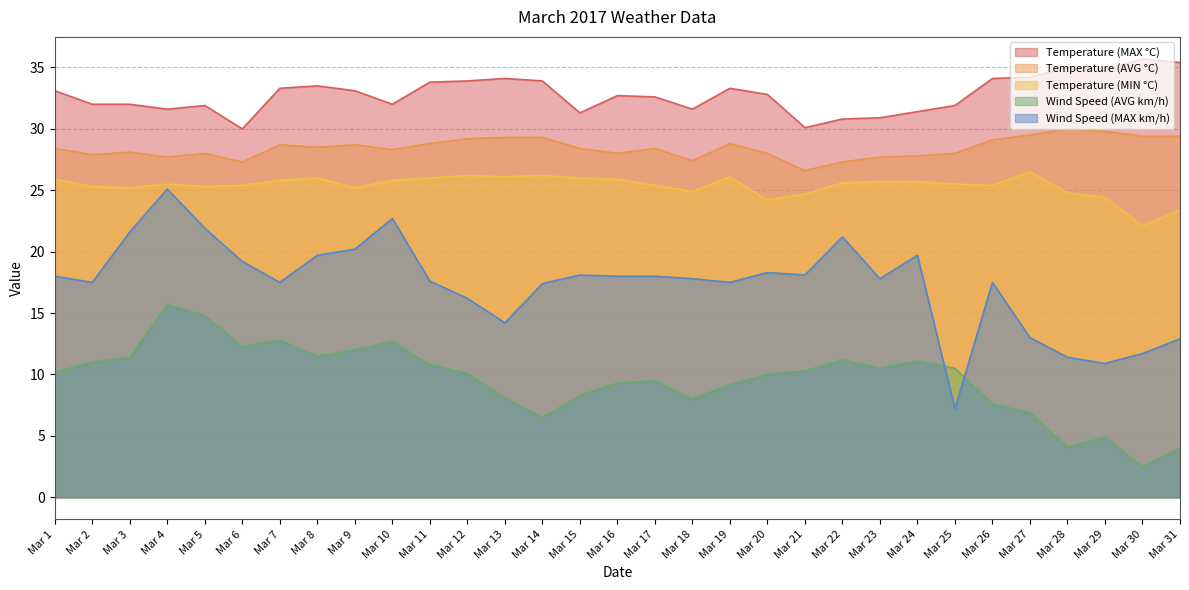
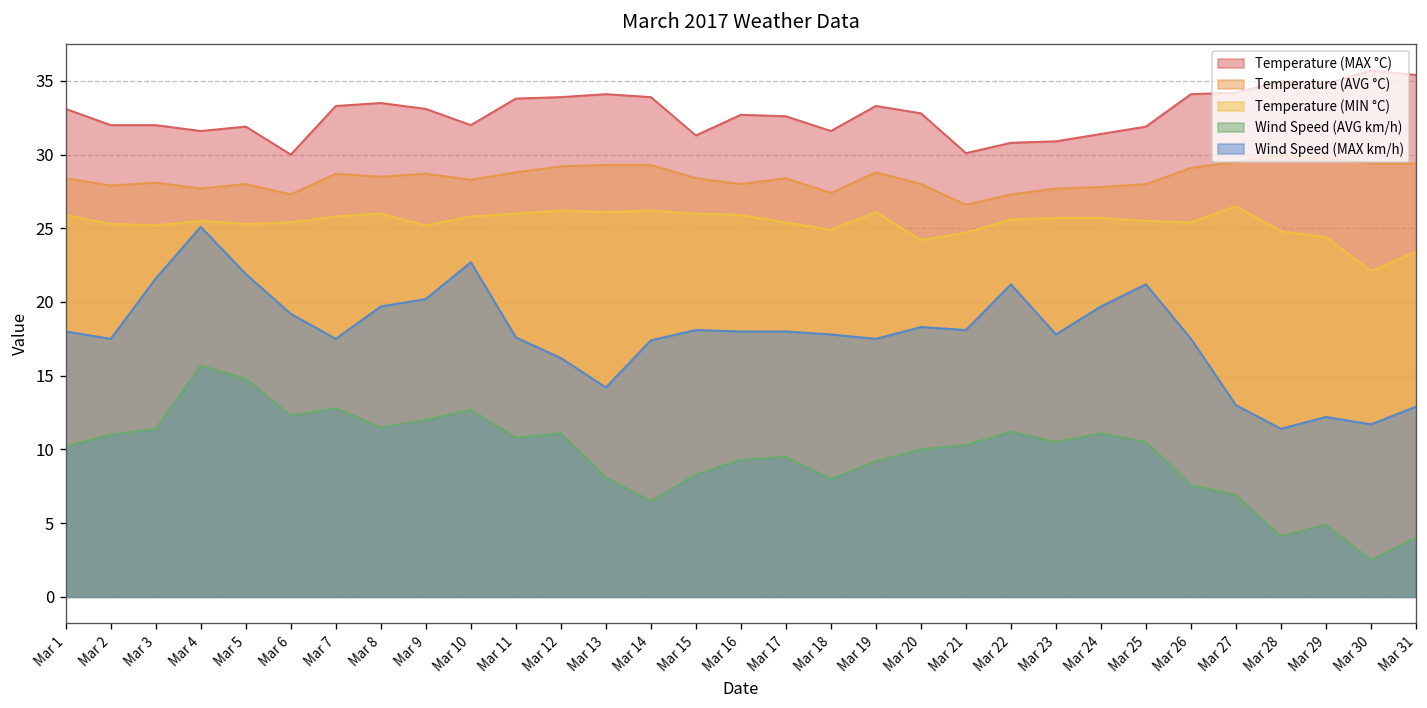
Wind Speed (AVG km/h), Mar 12: 10.1 -> 11.1
Wind Speed (MAX km/h), Mar 25: 7.2 -> 21.2
Wind Speed (MAX km/h), Mar 29: 10.9 -> 12.2
